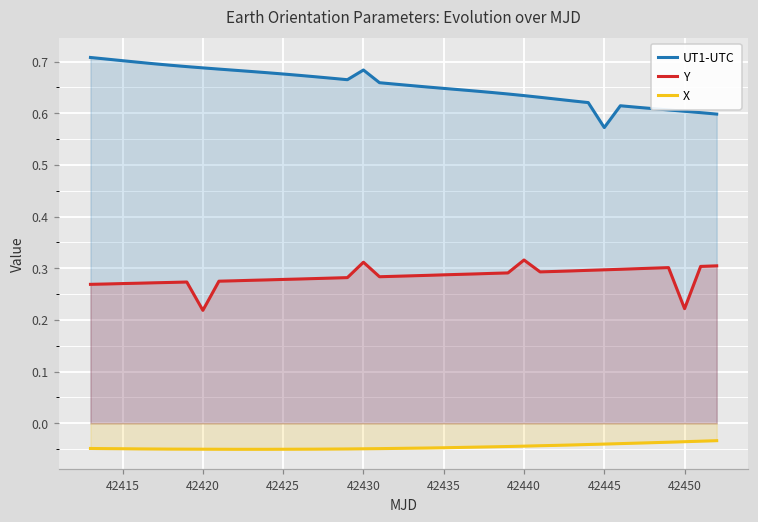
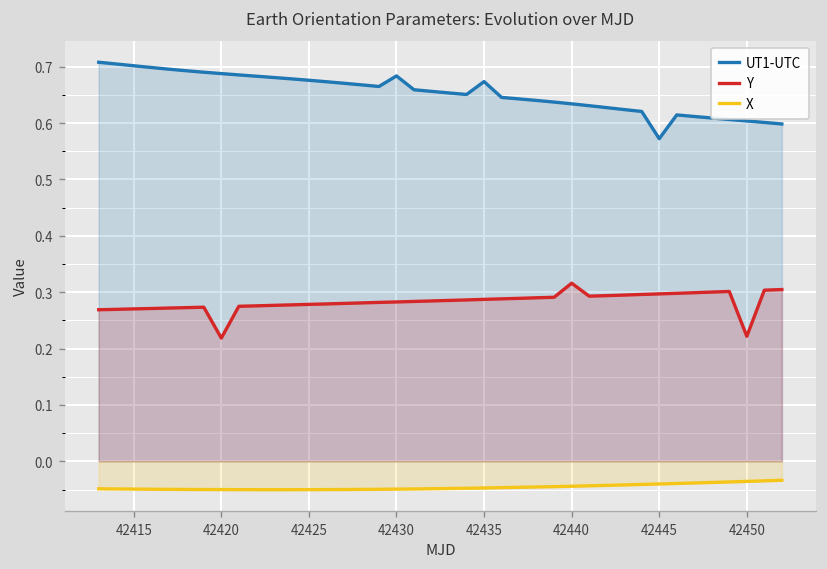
Y, 42430: 0.31 -> 0.28
UT1-UTC, 42435: 0.65 -> 0.67
